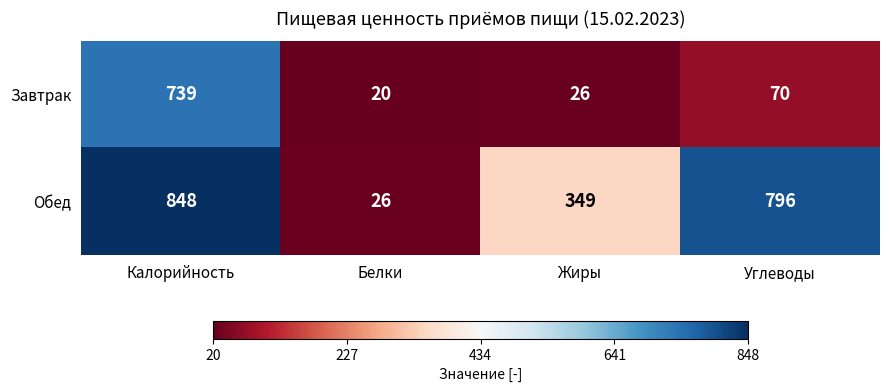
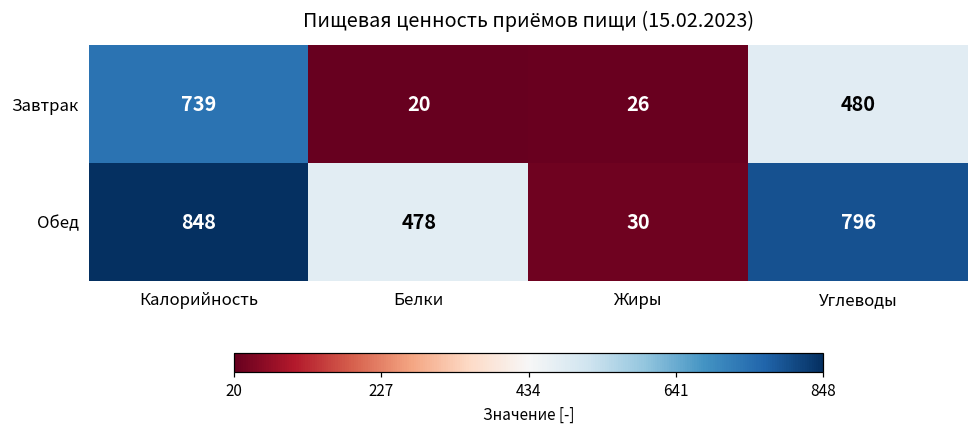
Завтрак, Углеводы: 70 -> 480
Обед, Белки: 26 -> 478
Обед, Жиры: 349 -> 30
